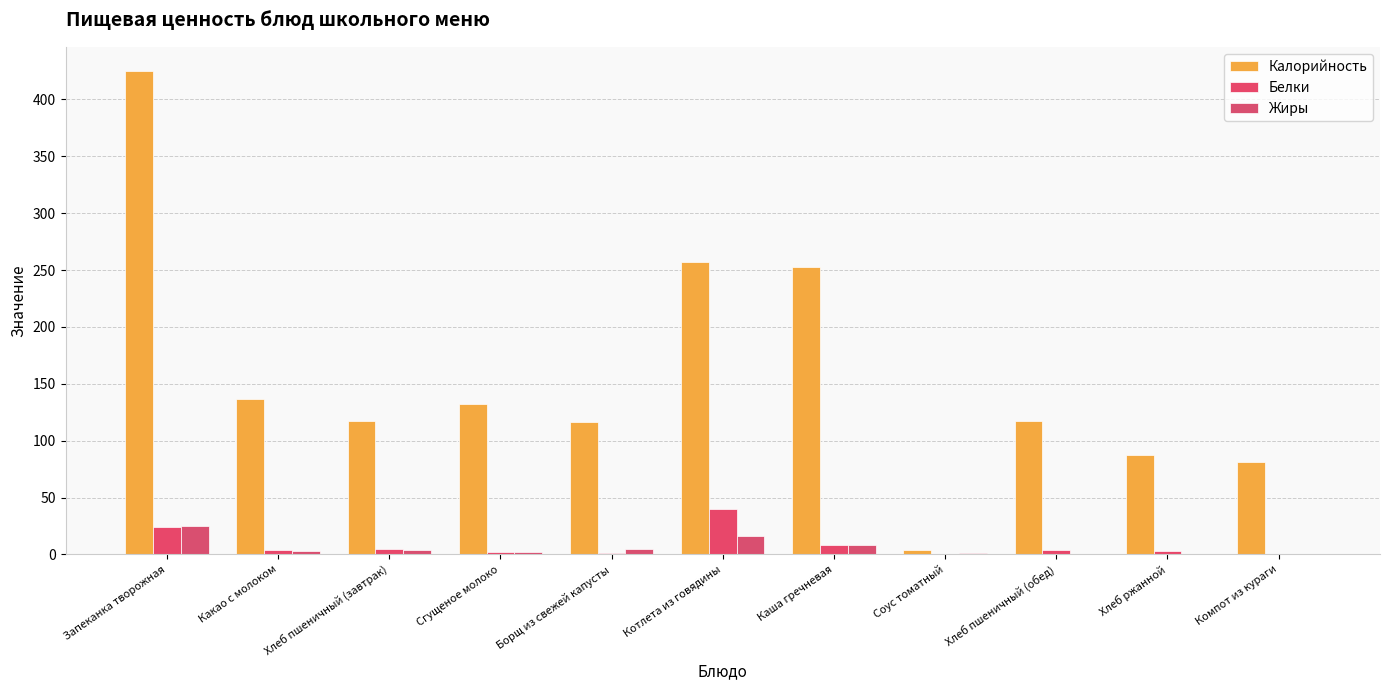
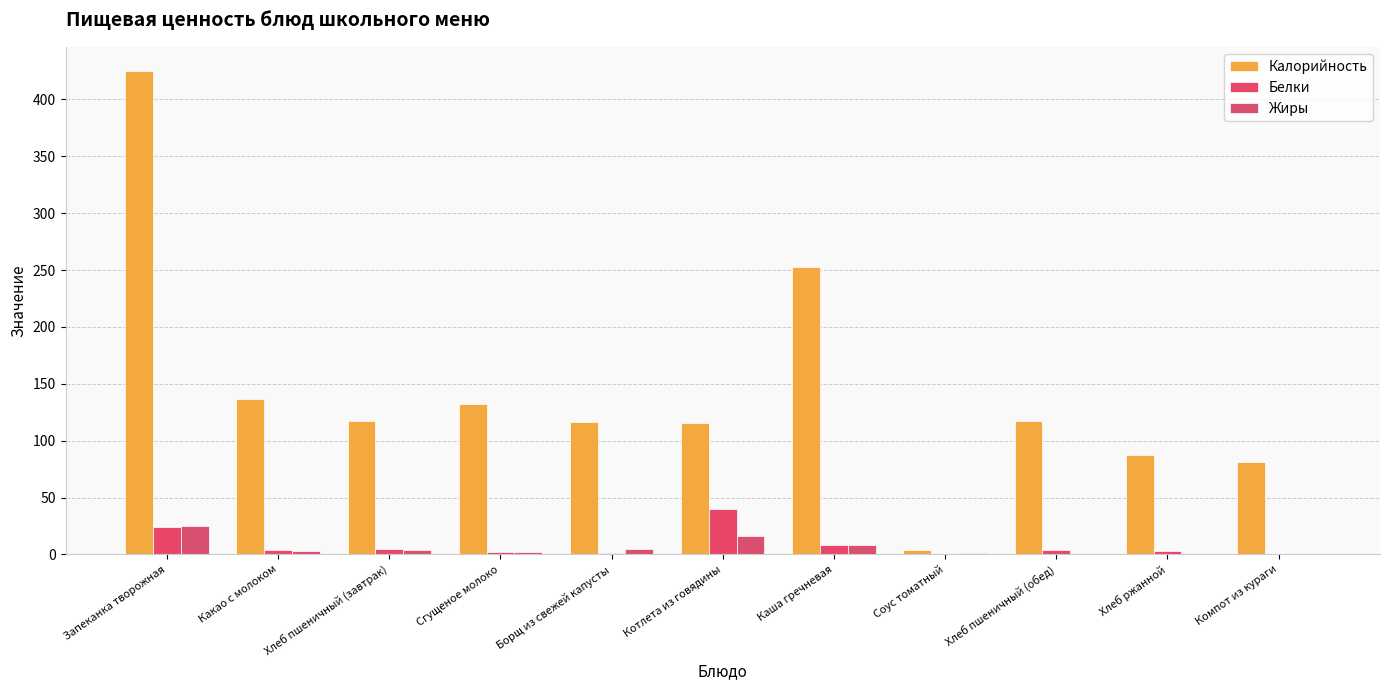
Калорийность, Котлета из говядины: 257 -> 116
